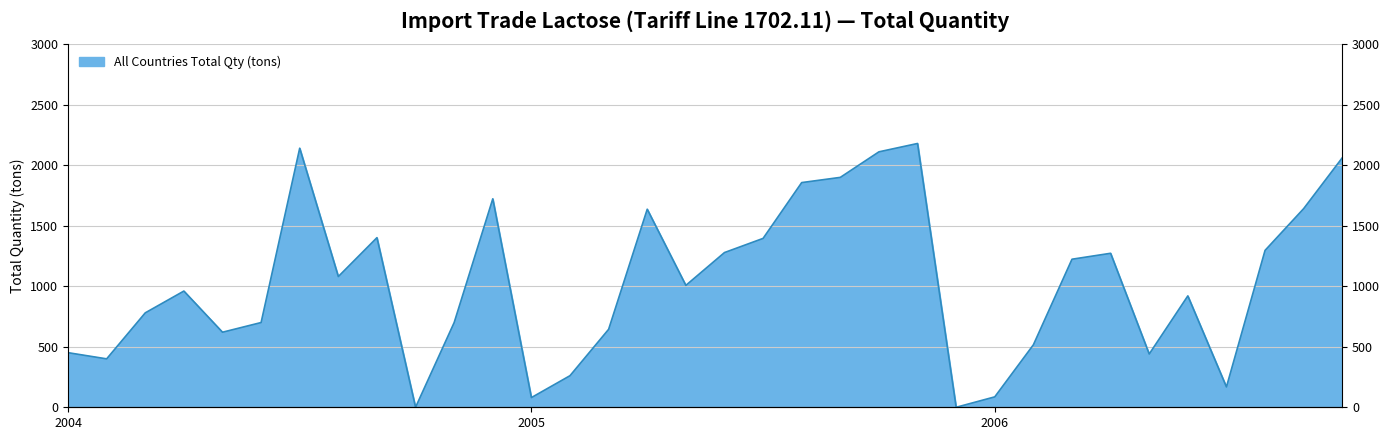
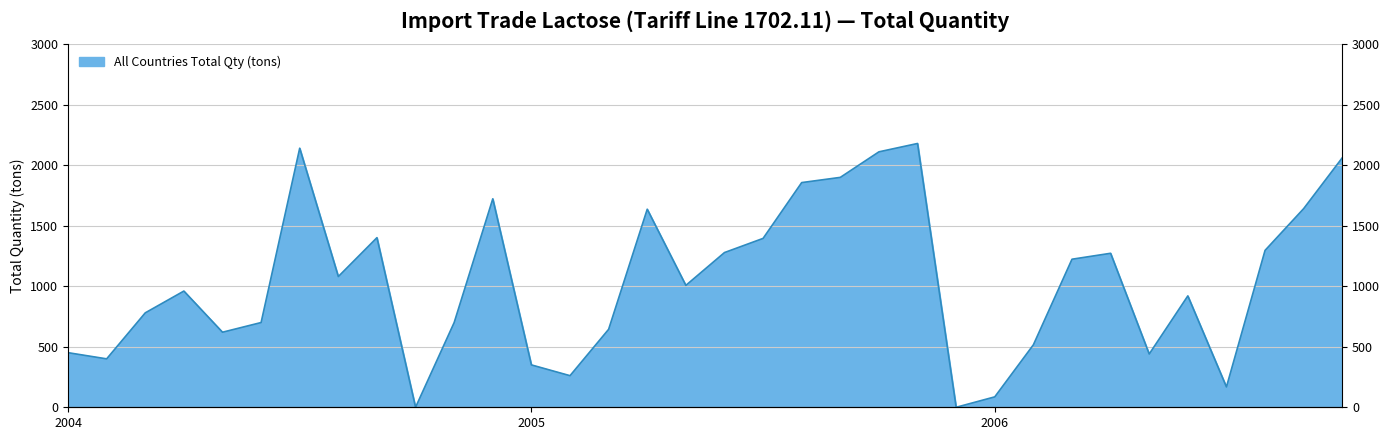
2005: 80 -> 350
